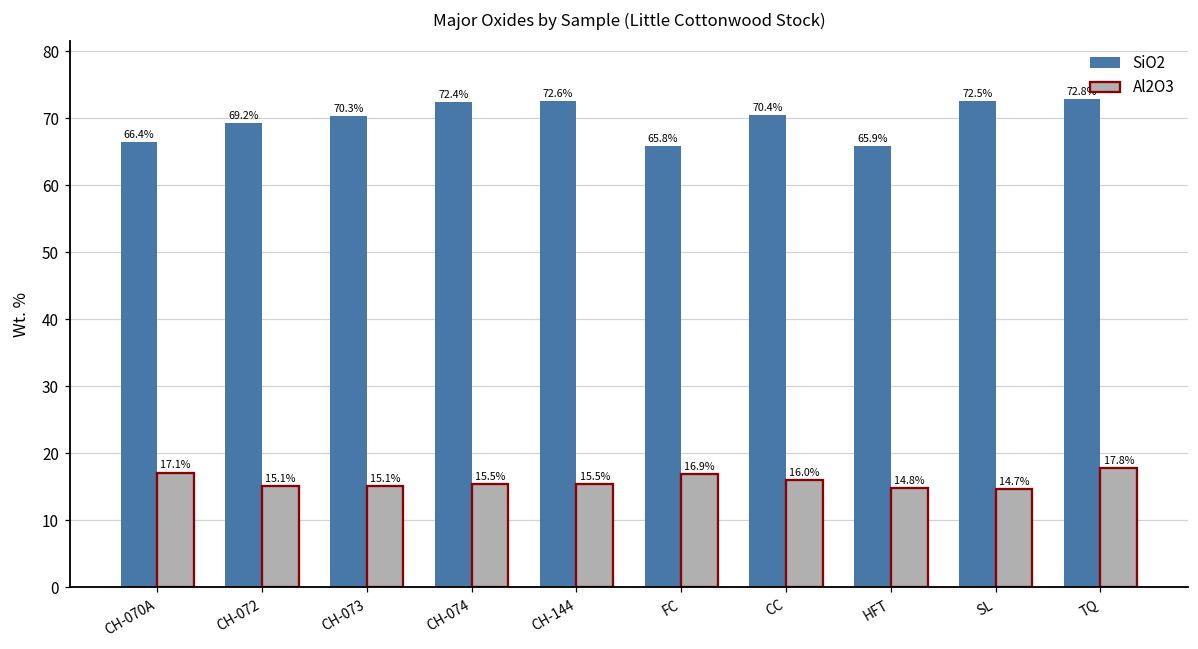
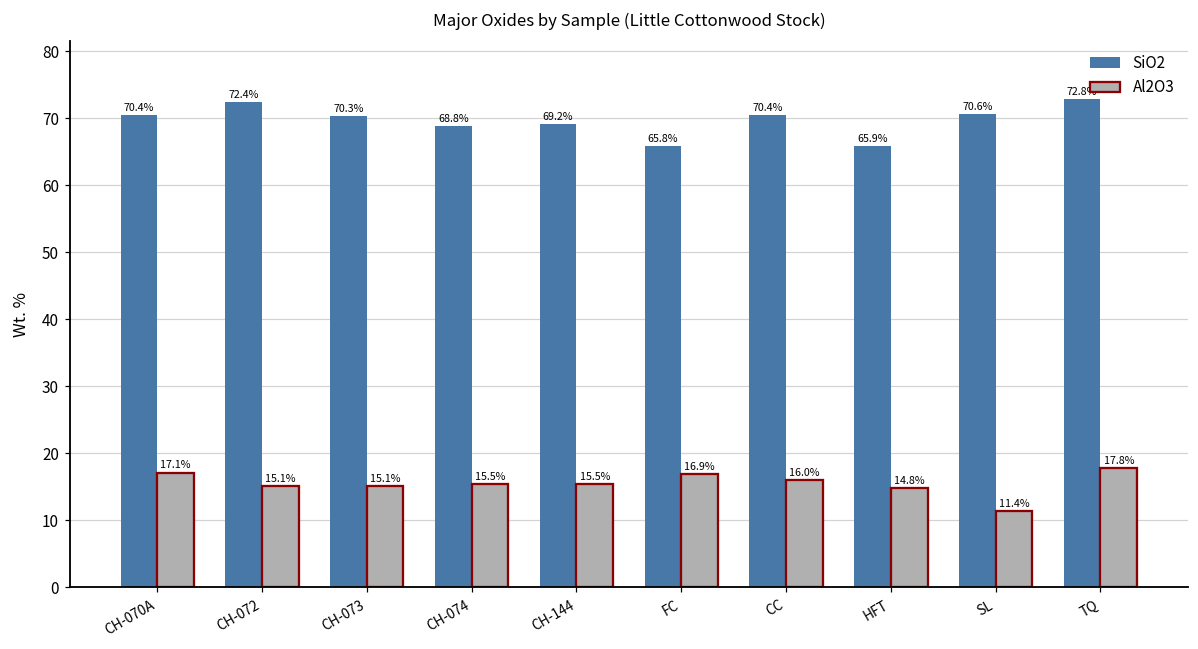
SiO2, CH-070A: 66.4% -> 70.4%
SiO2, CH-072: 69.2% -> 72.4%
SiO2, CH-074: 72.4% -> 68.8%
SiO2, CH-144: 72.6% -> 69.2%
SiO2, SL: 72.5% -> 70.6%
Al2O3, SL: 14.7% -> 11.4%
